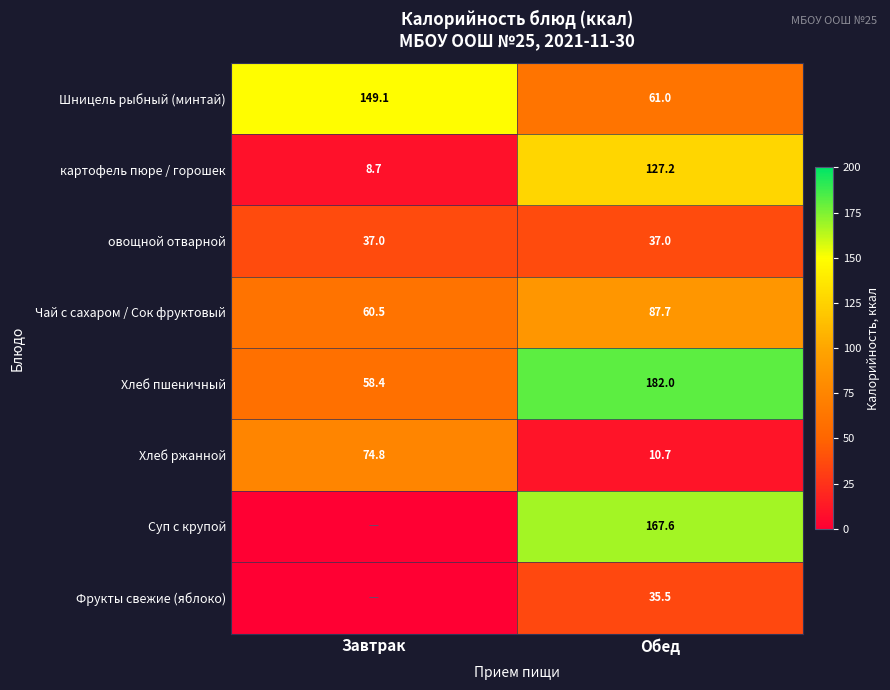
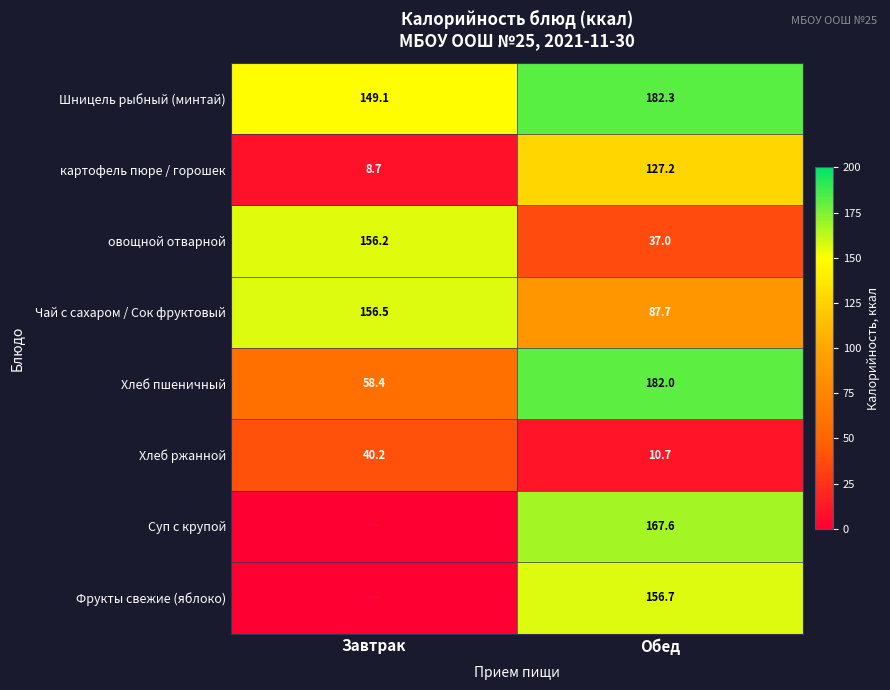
Шницель рыбный (минтай), Обед: 61.0 -> 182.3
овощной отварной, Завтрак: 37.0 -> 156.2
Чай с сахаром / Сок фруктовый, Завтрак: 60.5 -> 156.5
Хлеб ржанной, Завтрак: 74.8 -> 40.2
Фрукты свежие (яблоко), Обед: 35.5 -> 156.7
